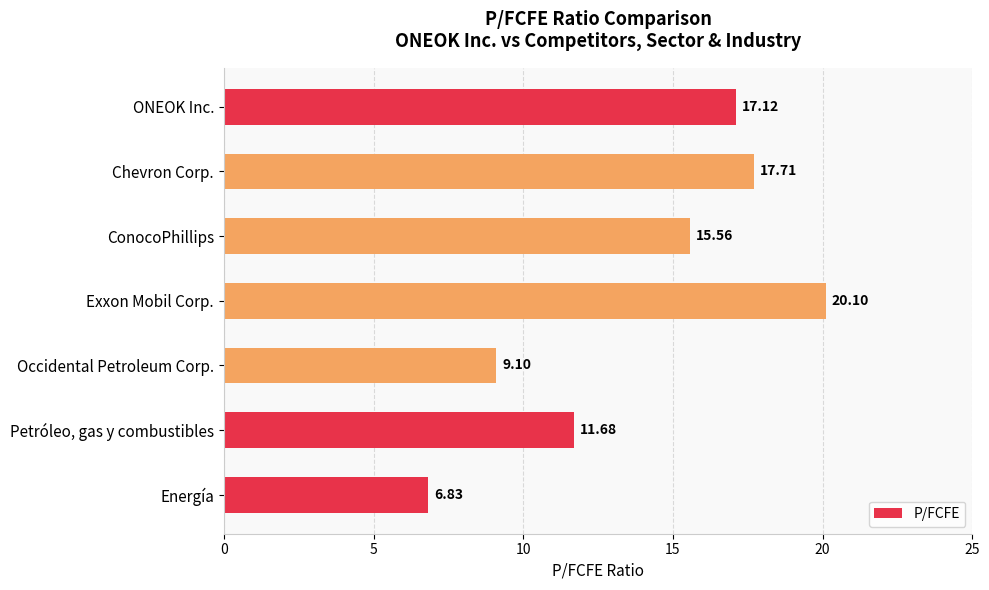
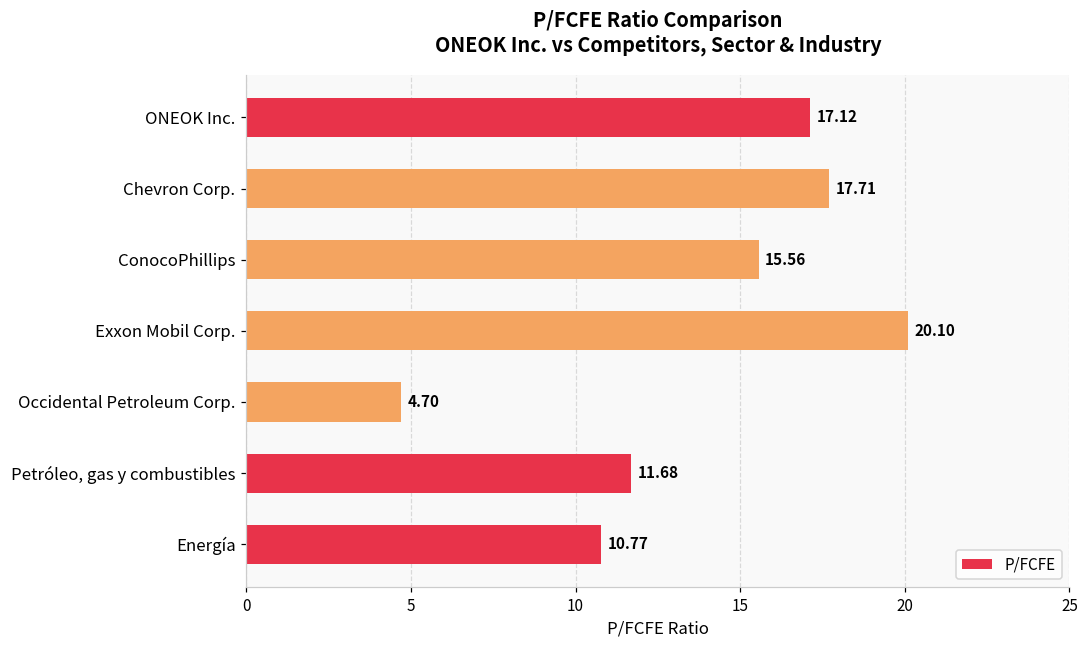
Occidental Petroleum Corp.: 9.10 -> 4.70
Energía: 6.83 -> 10.77
